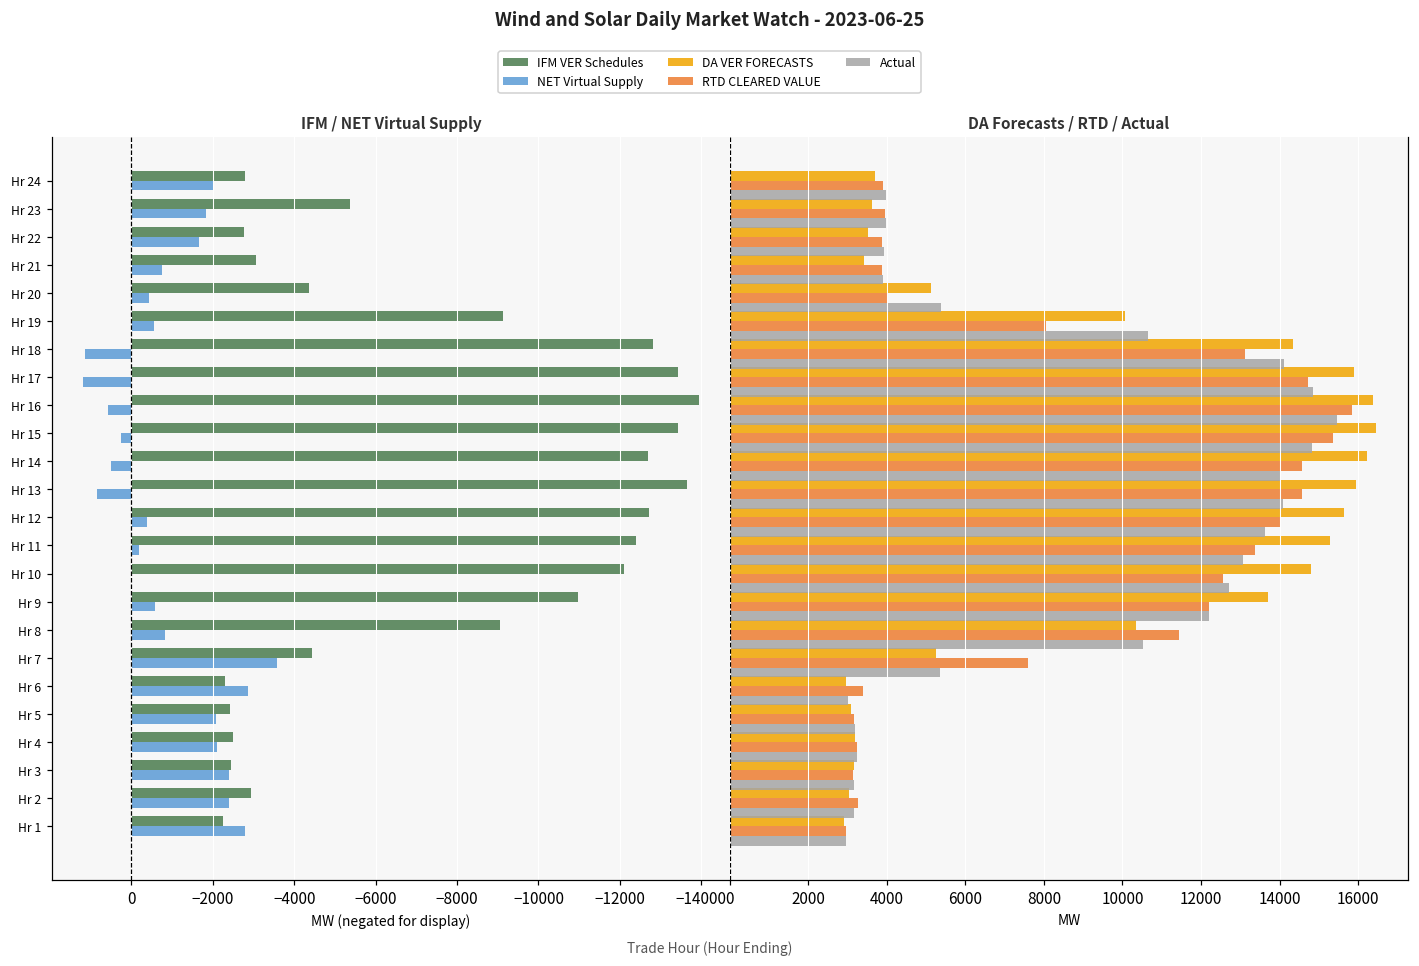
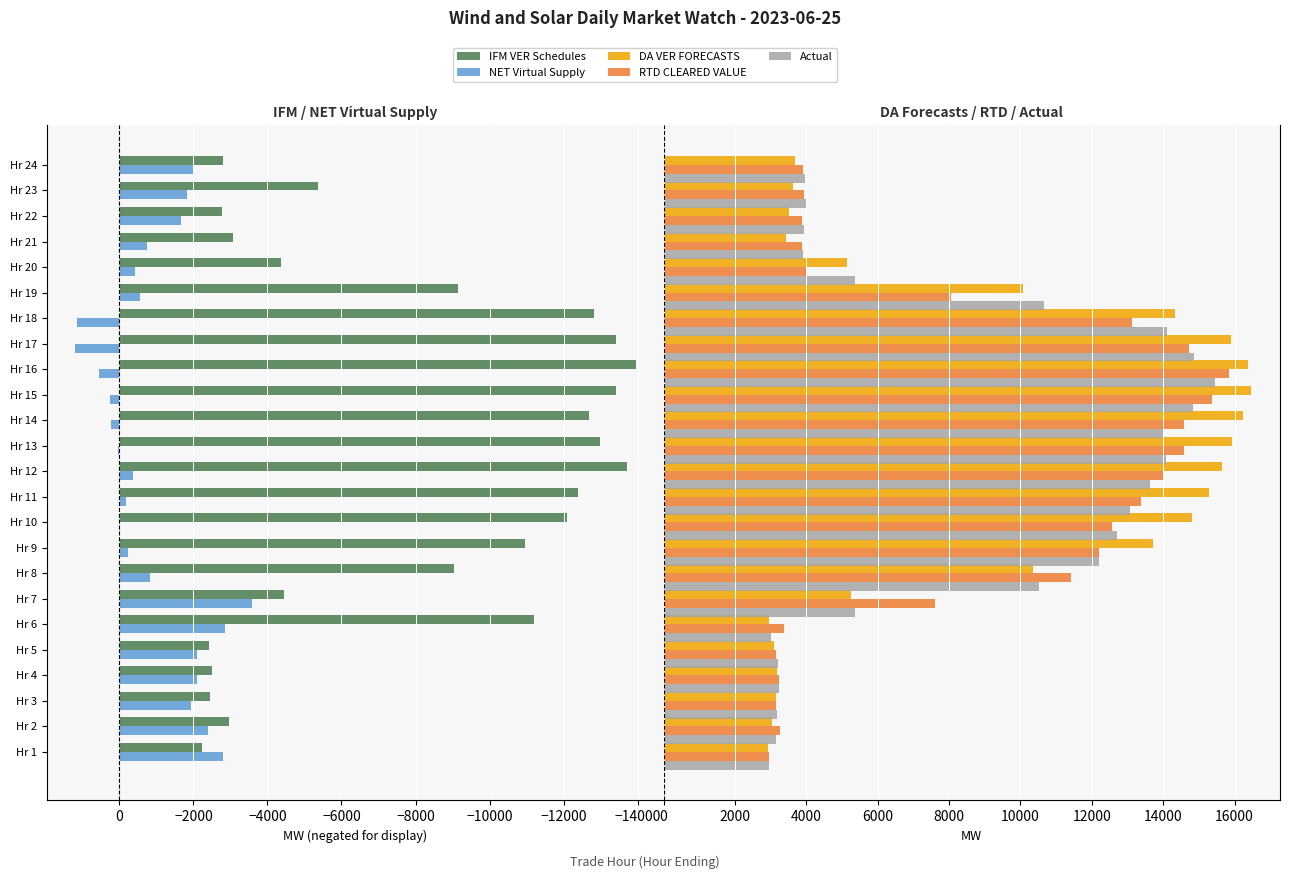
IFM / NET Virtual Supply, NET Virtual Supply, Hr 14: 500 -> 200
IFM / NET Virtual Supply, IFM VER Schedules, Hr 13: -13700 -> -13000
IFM / NET Virtual Supply, NET Virtual Supply, Hr 13: 800 -> 0
IFM / NET Virtual Supply, IFM VER Schedules, Hr 12: -12700 -> -13700
IFM / NET Virtual Supply, NET Virtual Supply, Hr 9: -600 -> -200
IFM / NET Virtual Supply, IFM VER Schedules, Hr 6: -2300 -> -11200
IFM / NET Virtual Supply, NET Virtual Supply, Hr 3: -2400 -> -1900
